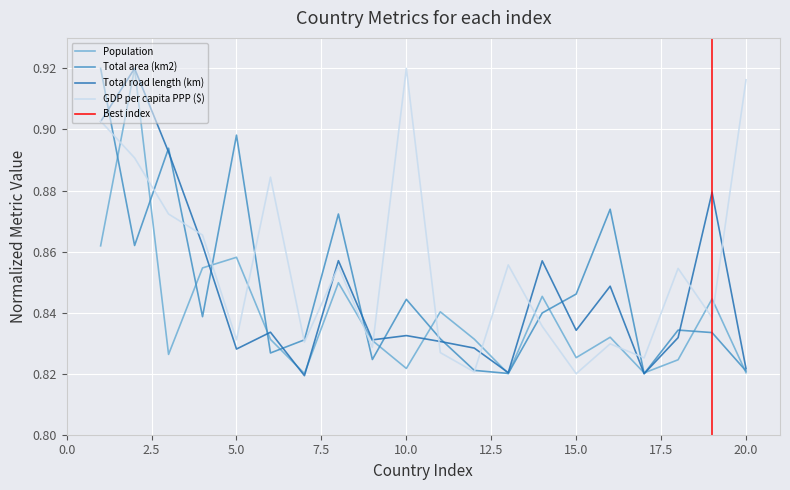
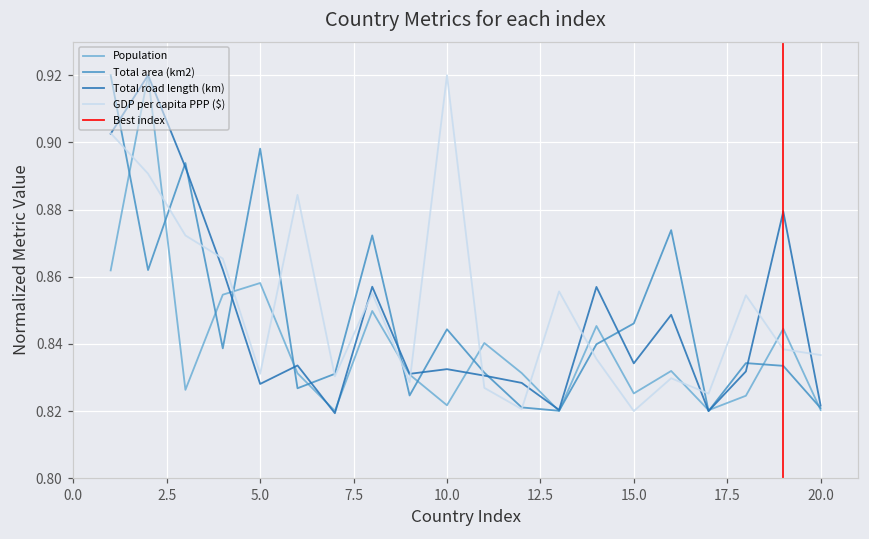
GDP per capita PPP ($), 20.0: 0.916 -> 0.837
